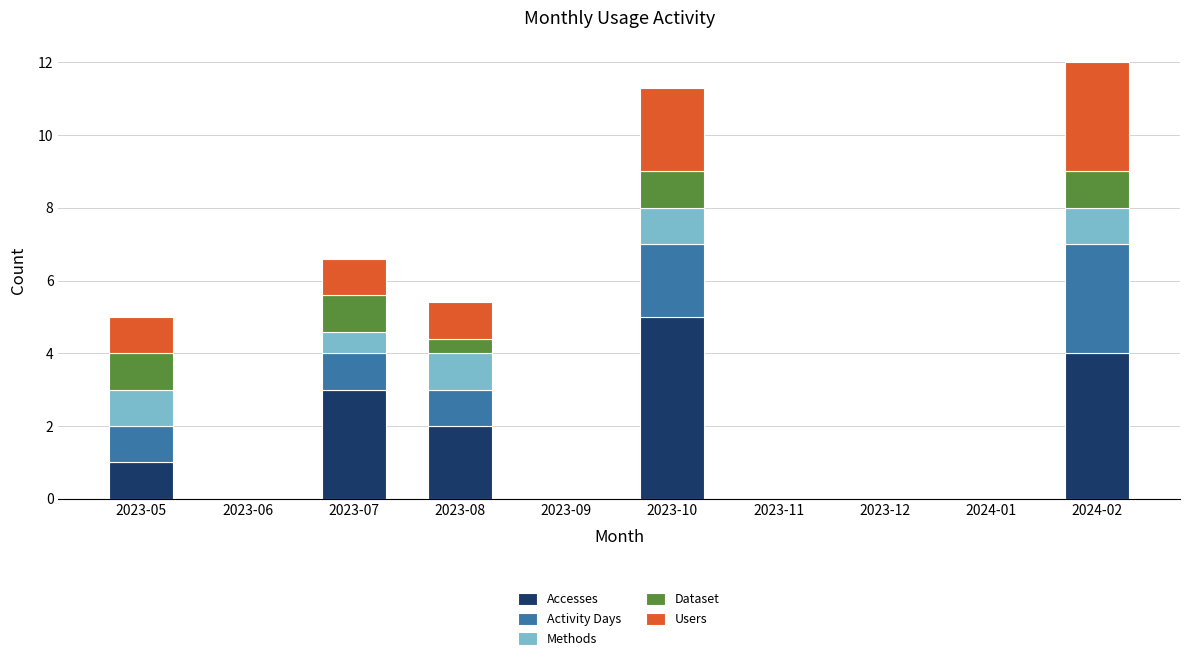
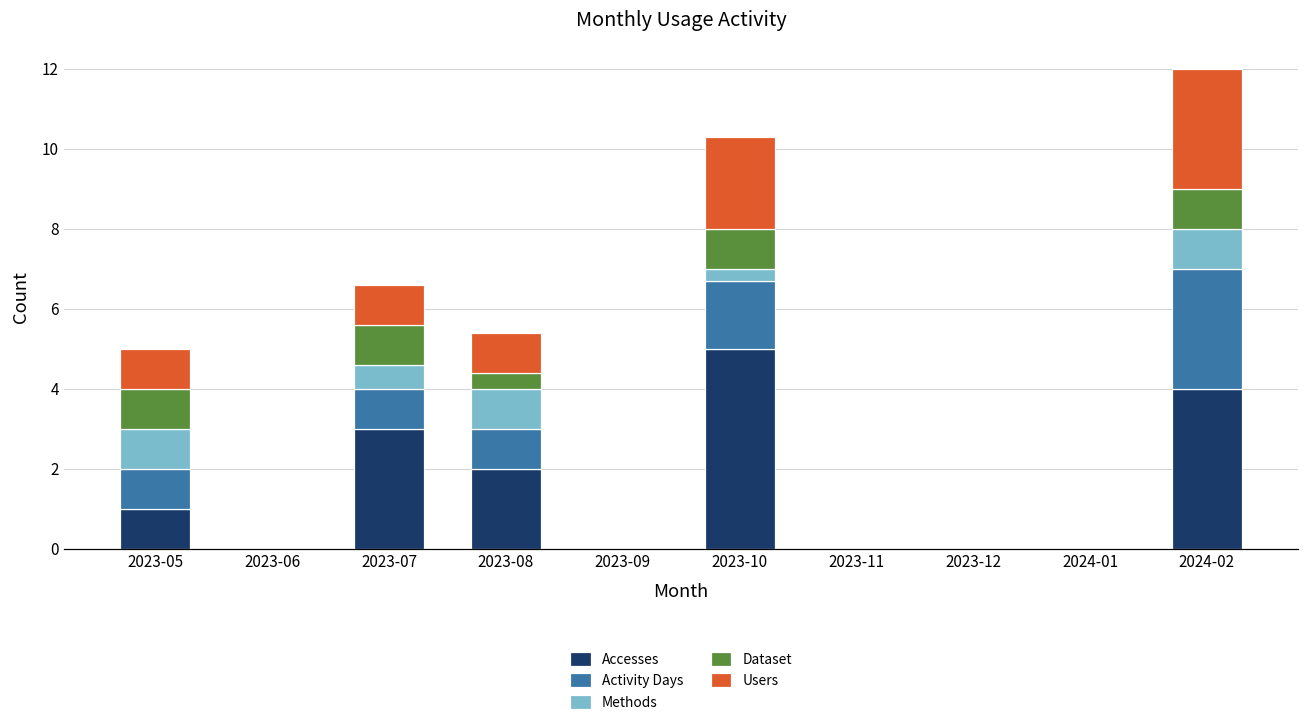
Activity Days, 2023-10: 2.0 -> 1.7
Methods, 2023-10: 1.0 -> 0.3
